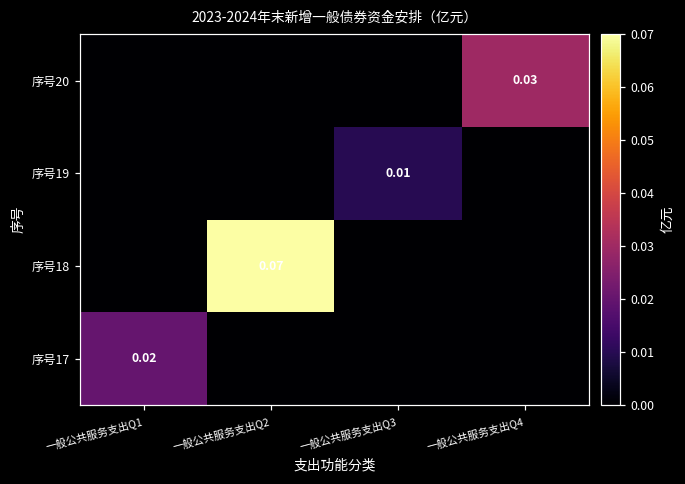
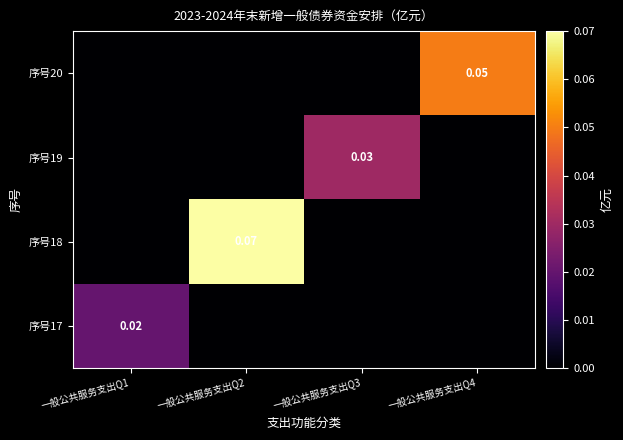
序号20, 一般公共服务支出Q4: 0.03 -> 0.05
序号19, 一般公共服务支出Q3: 0.01 -> 0.03
